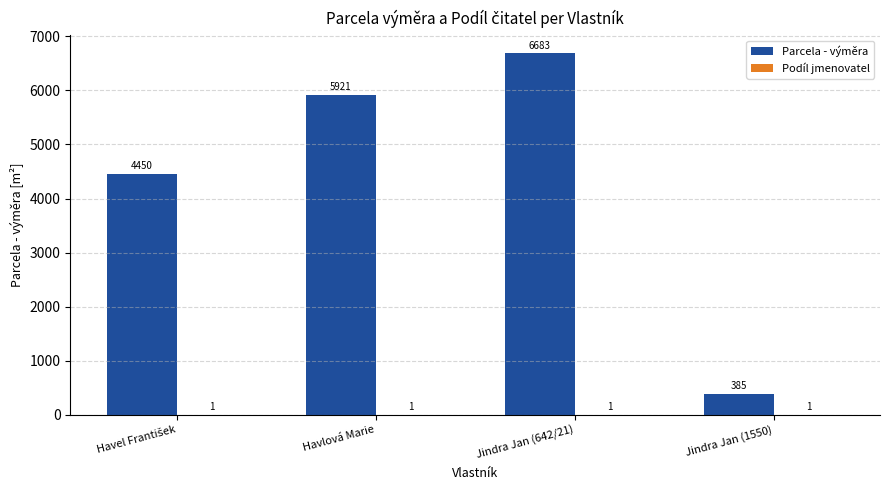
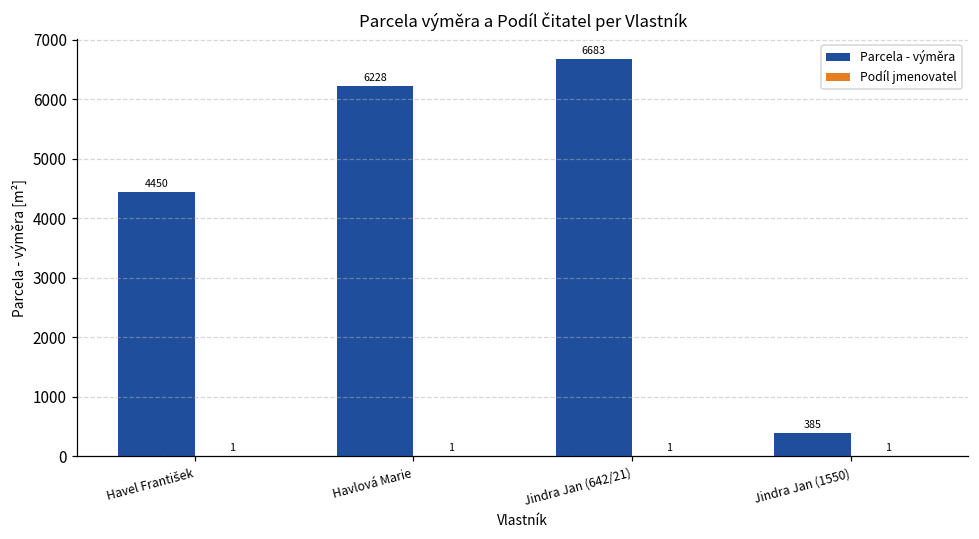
Parcela - výměra, Havlová Marie: 5921 -> 6228
